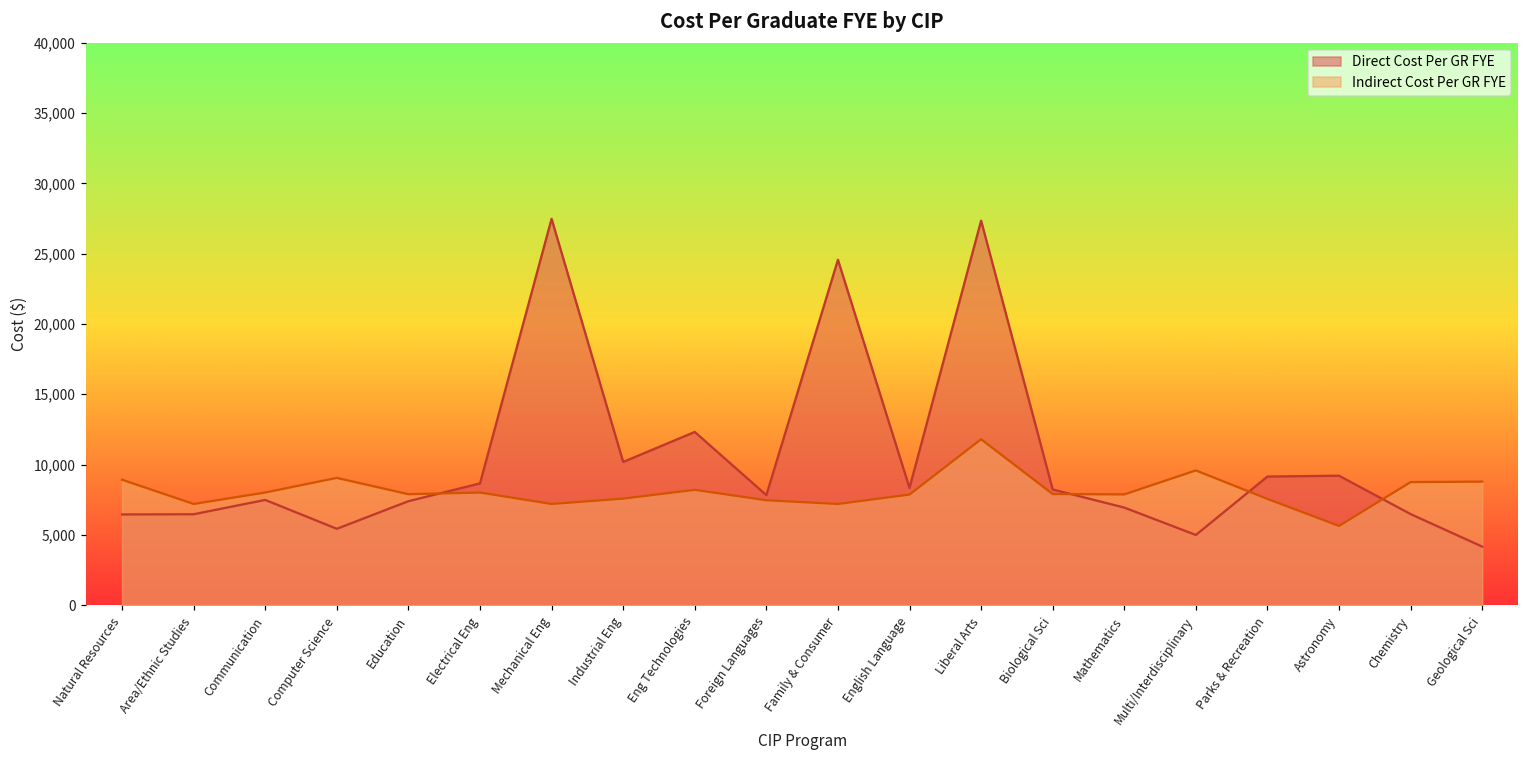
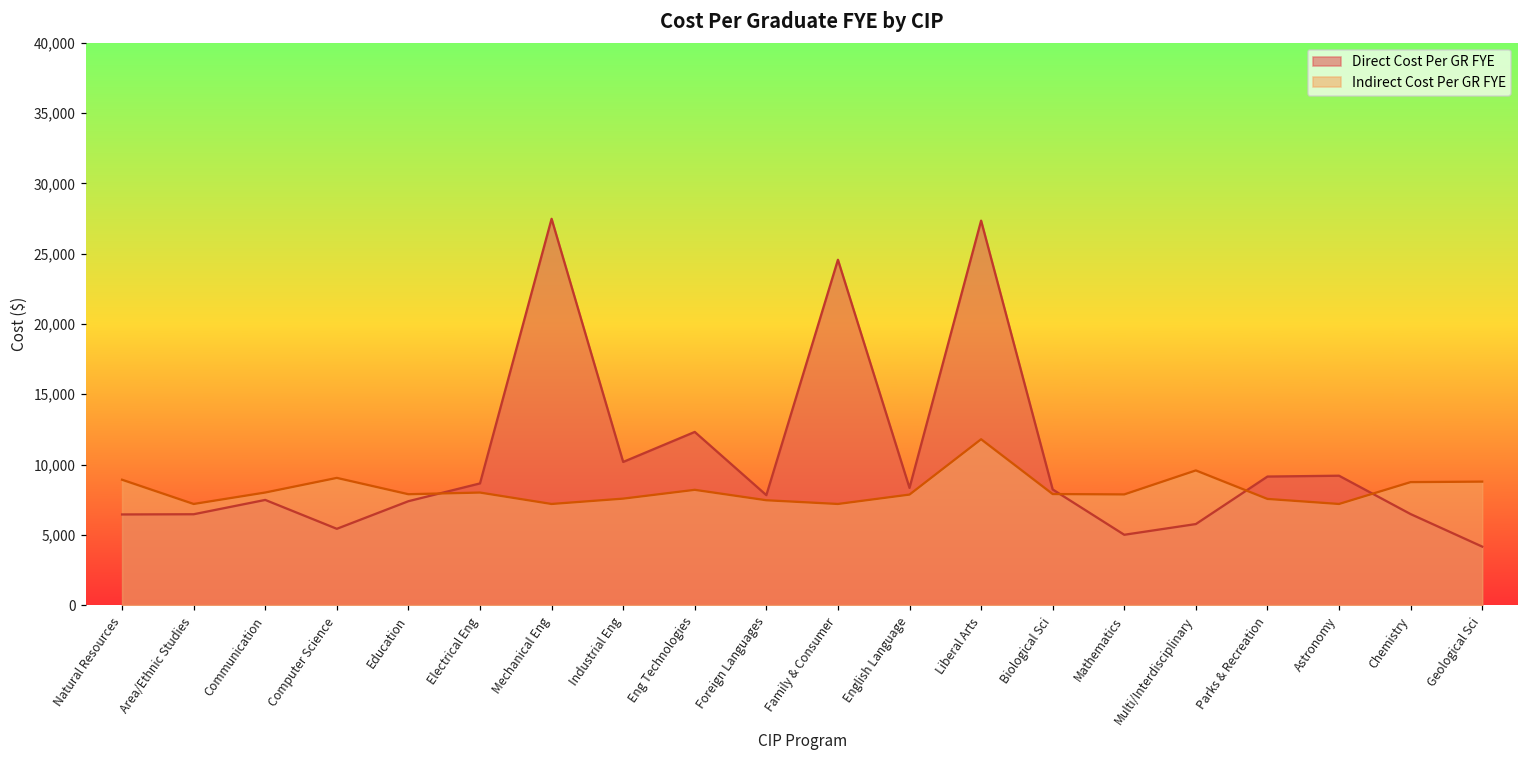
Direct Cost Per GR FYE, Mathematics: 6,900 -> 5,000
Direct Cost Per GR FYE, Multi/Interdisciplinary: 5,000 -> 5,800
Indirect Cost Per GR FYE, Astronomy: 5,600 -> 7,200
